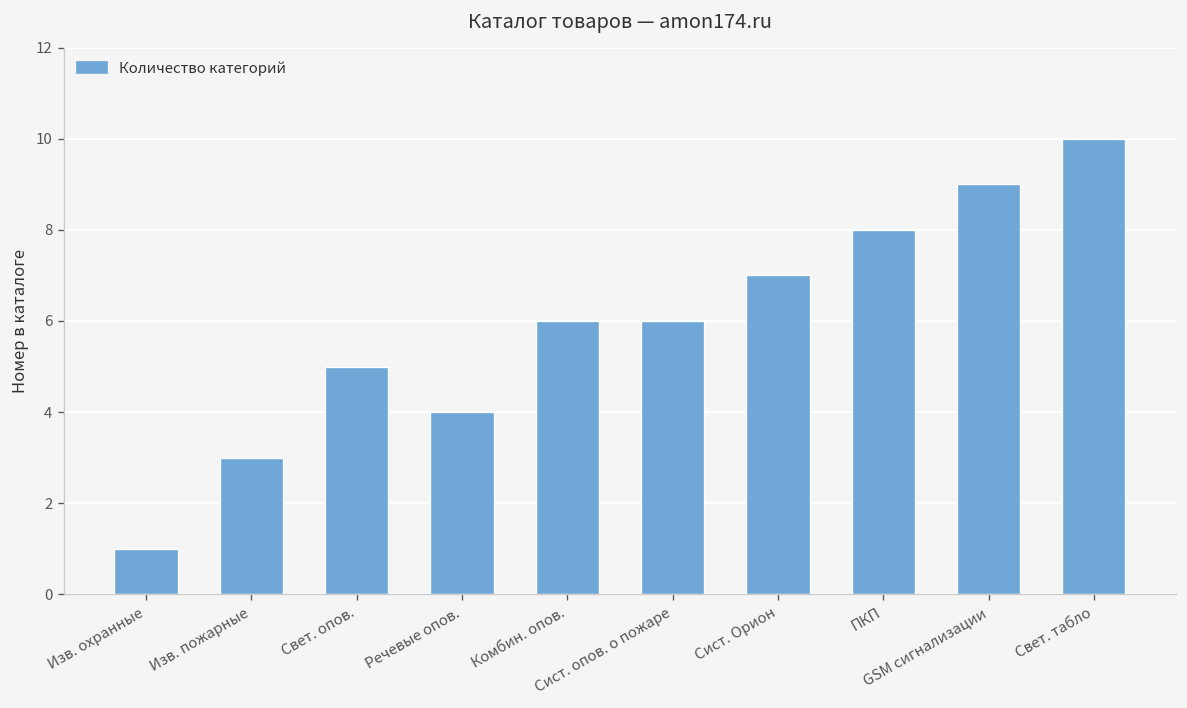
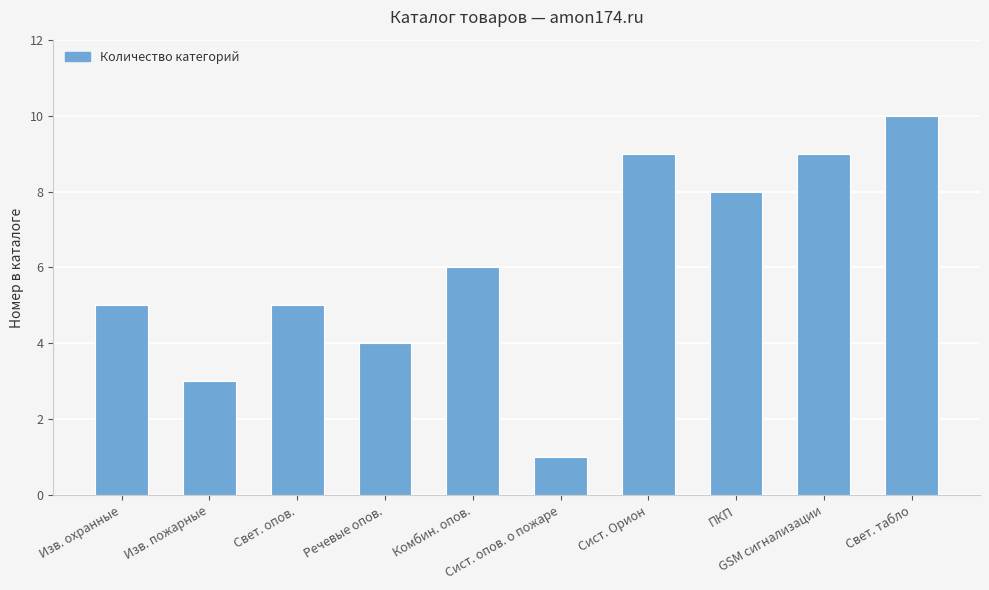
Изв. охранные: 1 -> 5
Сист. опов. о пожаре: 6 -> 1
Сист. Орион: 7 -> 9
